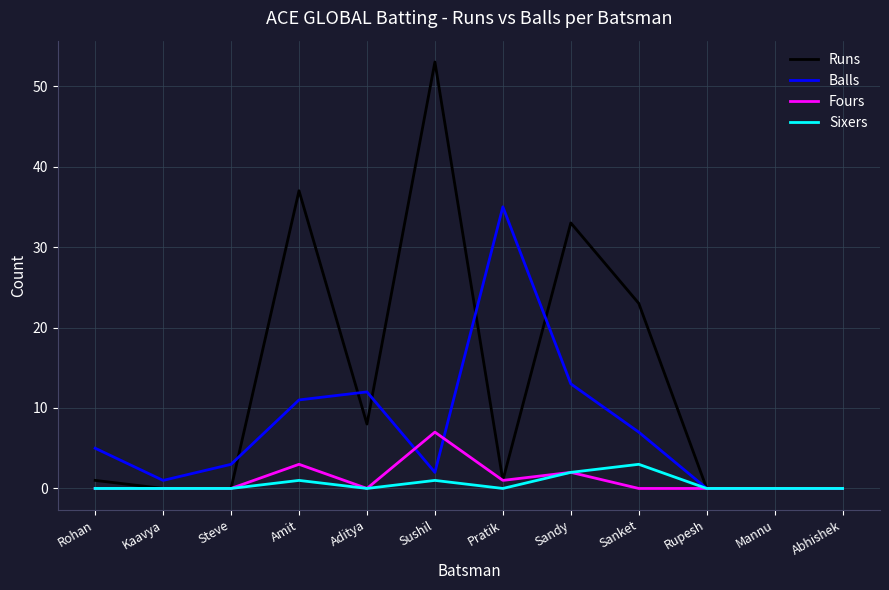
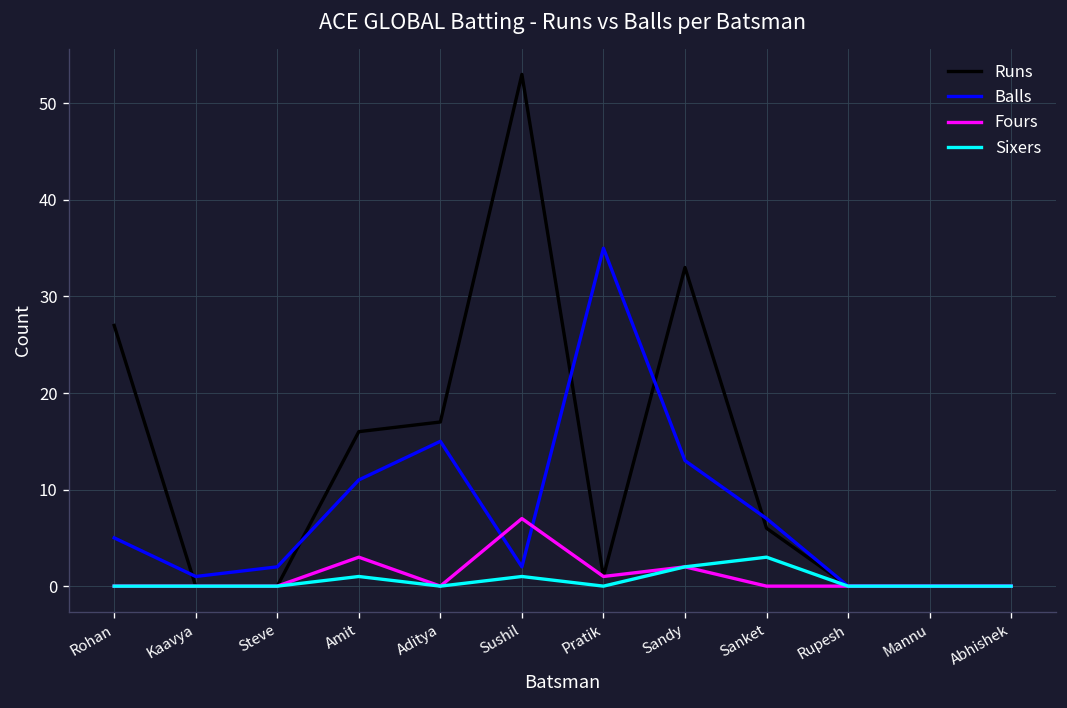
Runs, Rohan: 1 -> 27
Balls, Steve: 3 -> 2
Runs, Amit: 37 -> 16
Runs, Aditya: 8 -> 17
Balls, Aditya: 12 -> 15
Runs, Sanket: 23 -> 6
